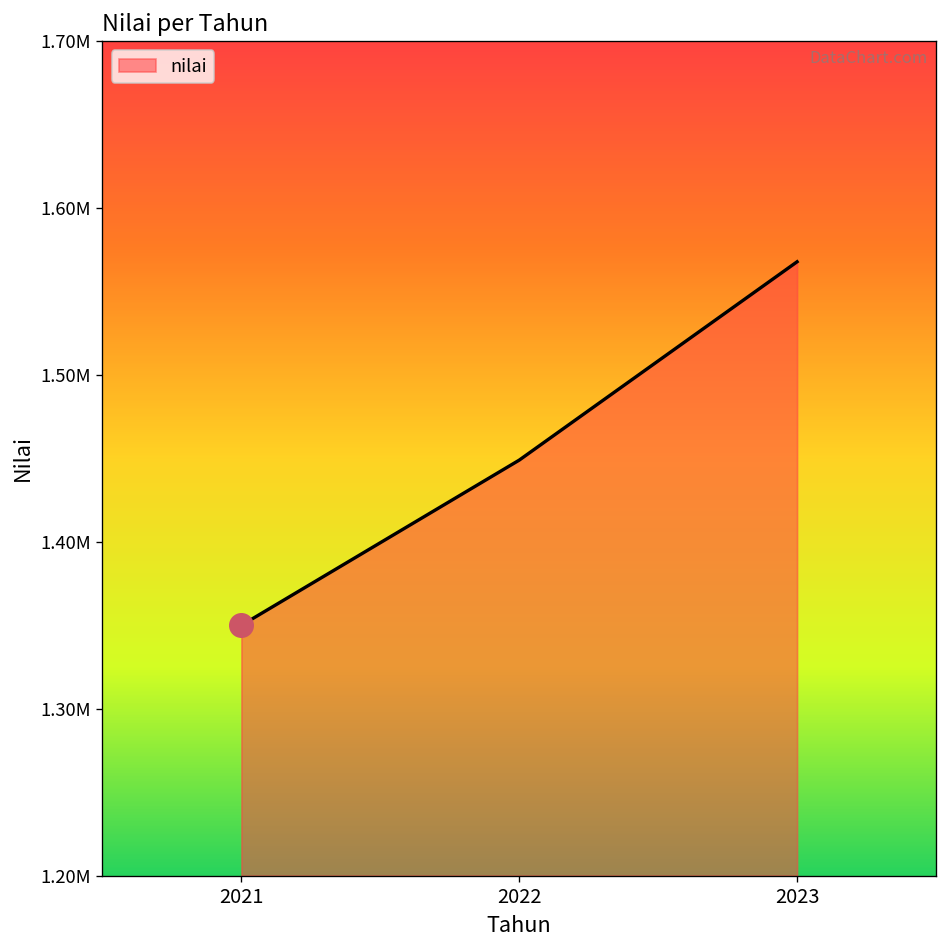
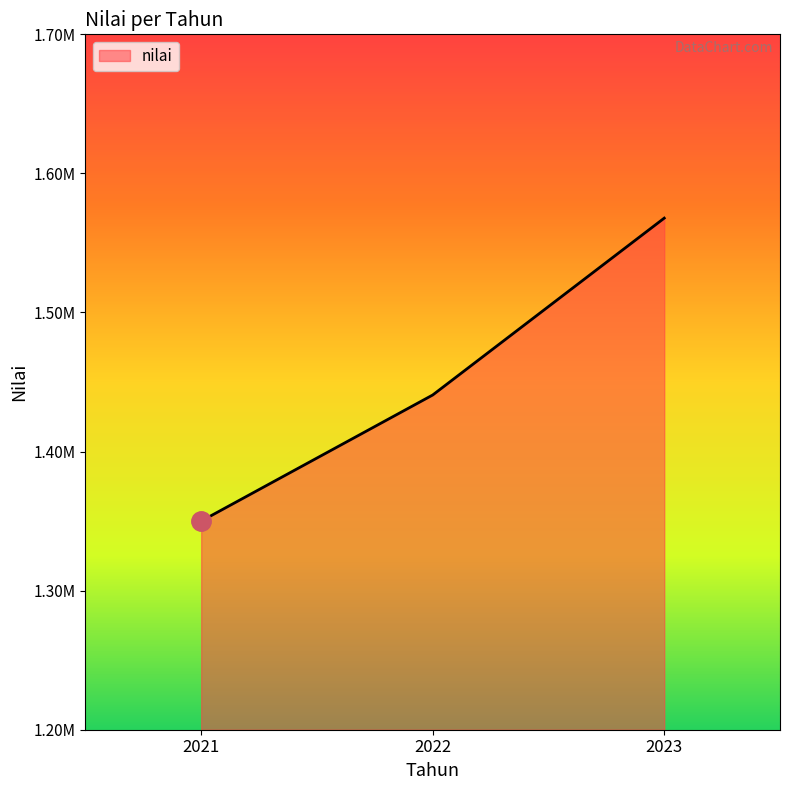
nilai, 2022: 1449000 -> 1441000
